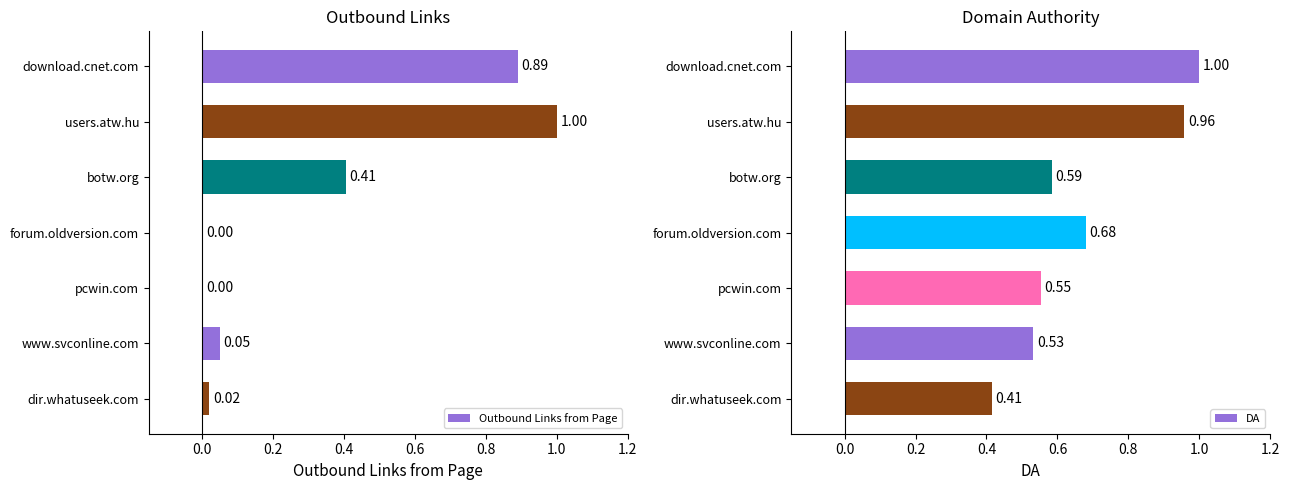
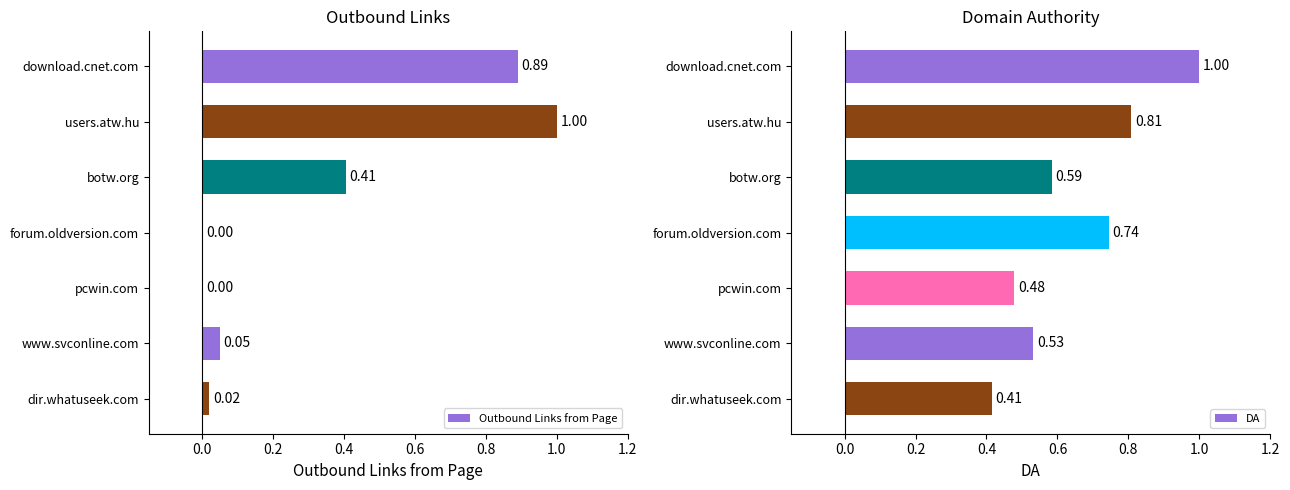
Domain Authority, users.atw.hu: 0.96 -> 0.81
Domain Authority, forum.oldversion.com: 0.68 -> 0.74
Domain Authority, pcwin.com: 0.55 -> 0.48
